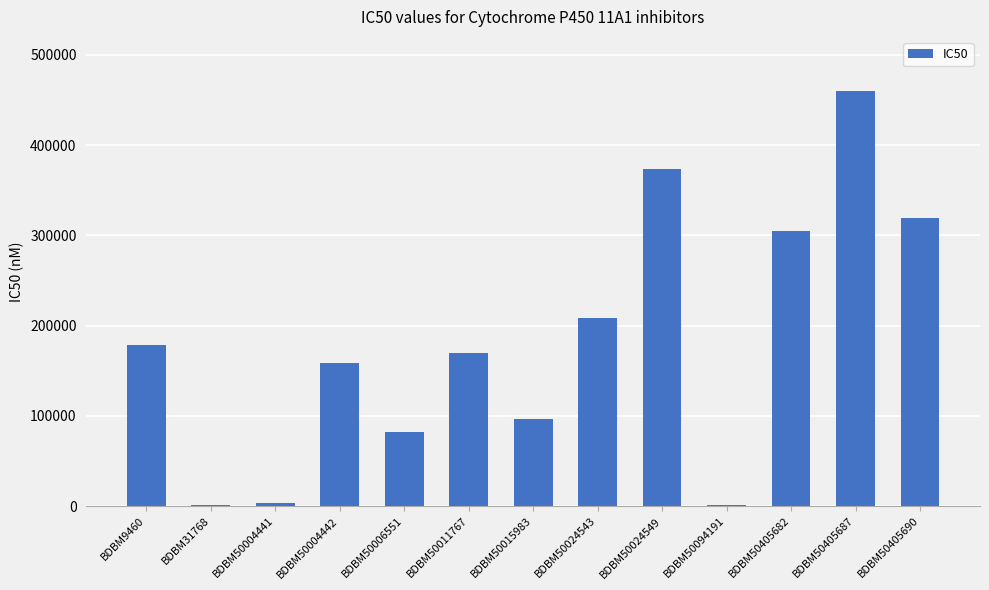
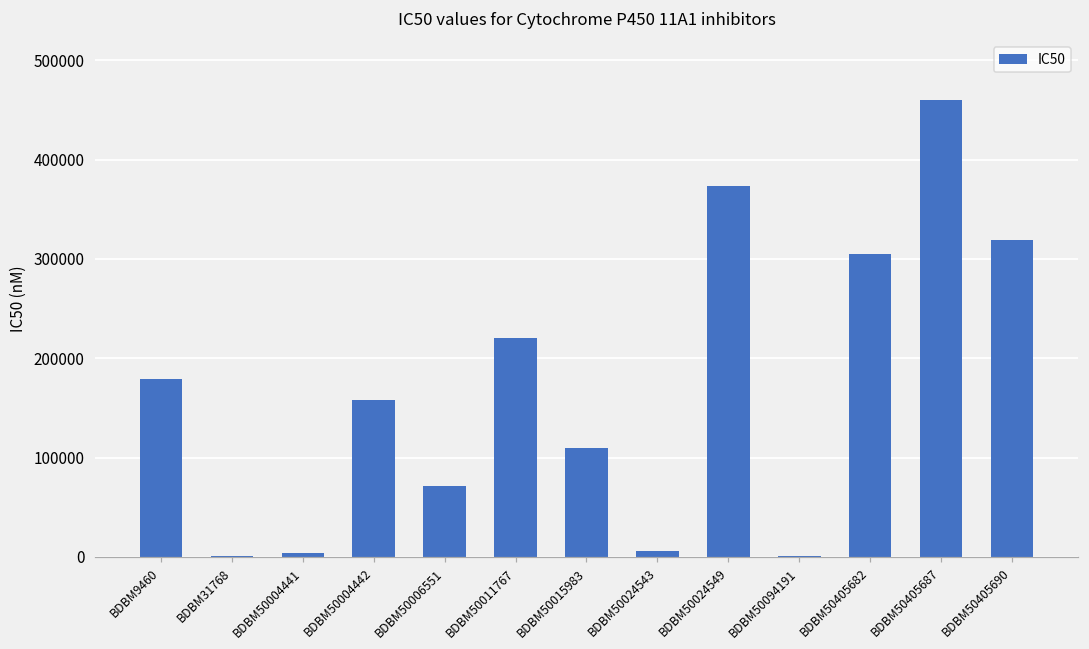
BDBM50006551: 80000 -> 70000
BDBM50011767: 170000 -> 220000
BDBM50015983: 100000 -> 110000
BDBM50024543: 210000 -> 10000
